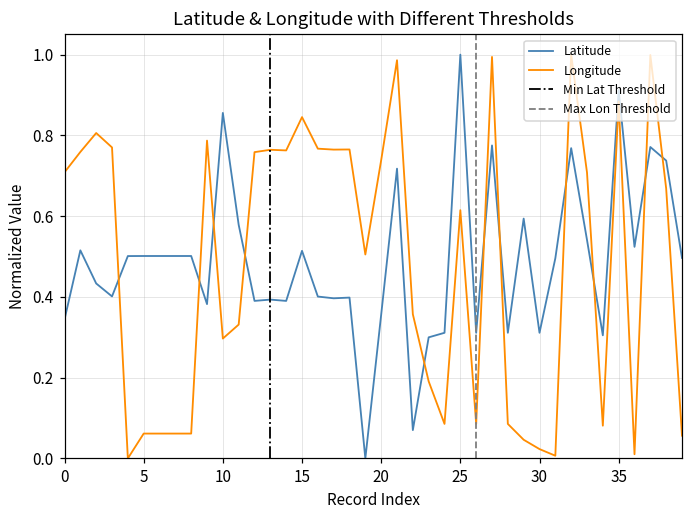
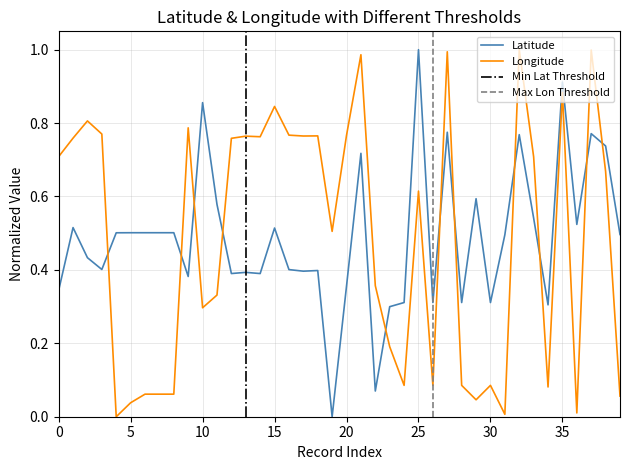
Longitude, 5: 0.06 -> 0.04
Longitude, 20: 0.74 -> 0.77
Longitude, 30: 0.02 -> 0.09
